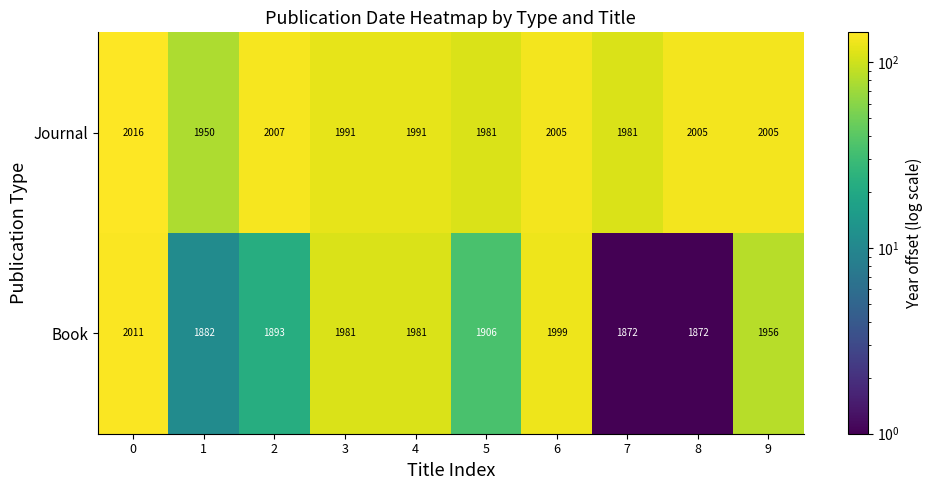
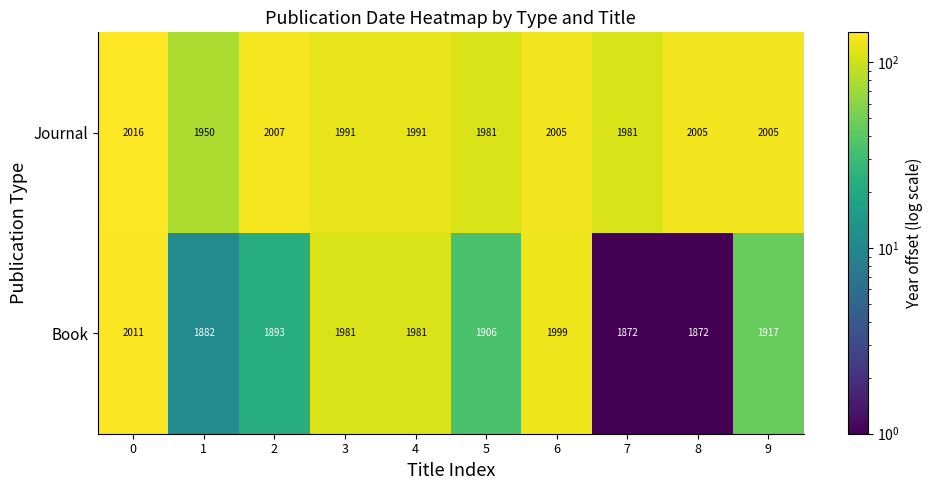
Book, 9: 1956 -> 1917
